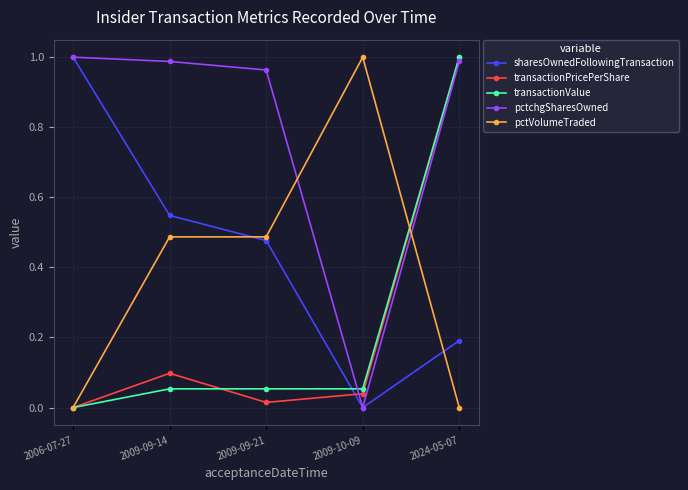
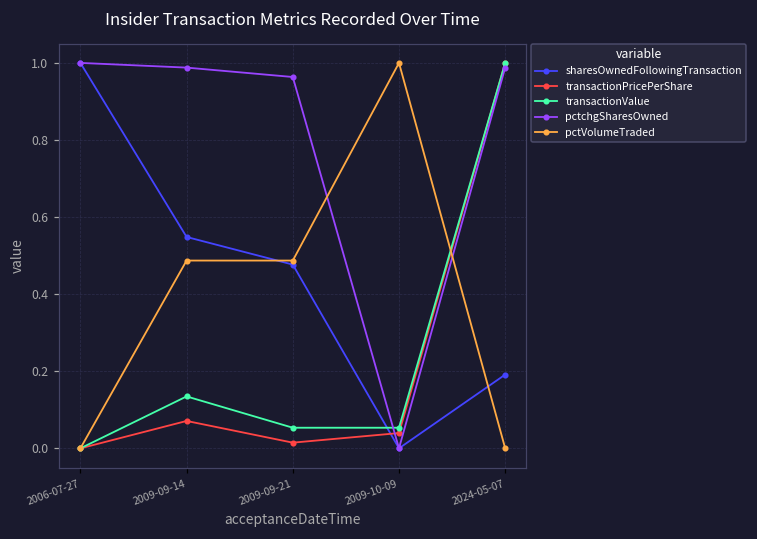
transactionPricePerShare, 2009-09-14: 0.10 -> 0.07
transactionValue, 2009-09-14: 0.05 -> 0.13
